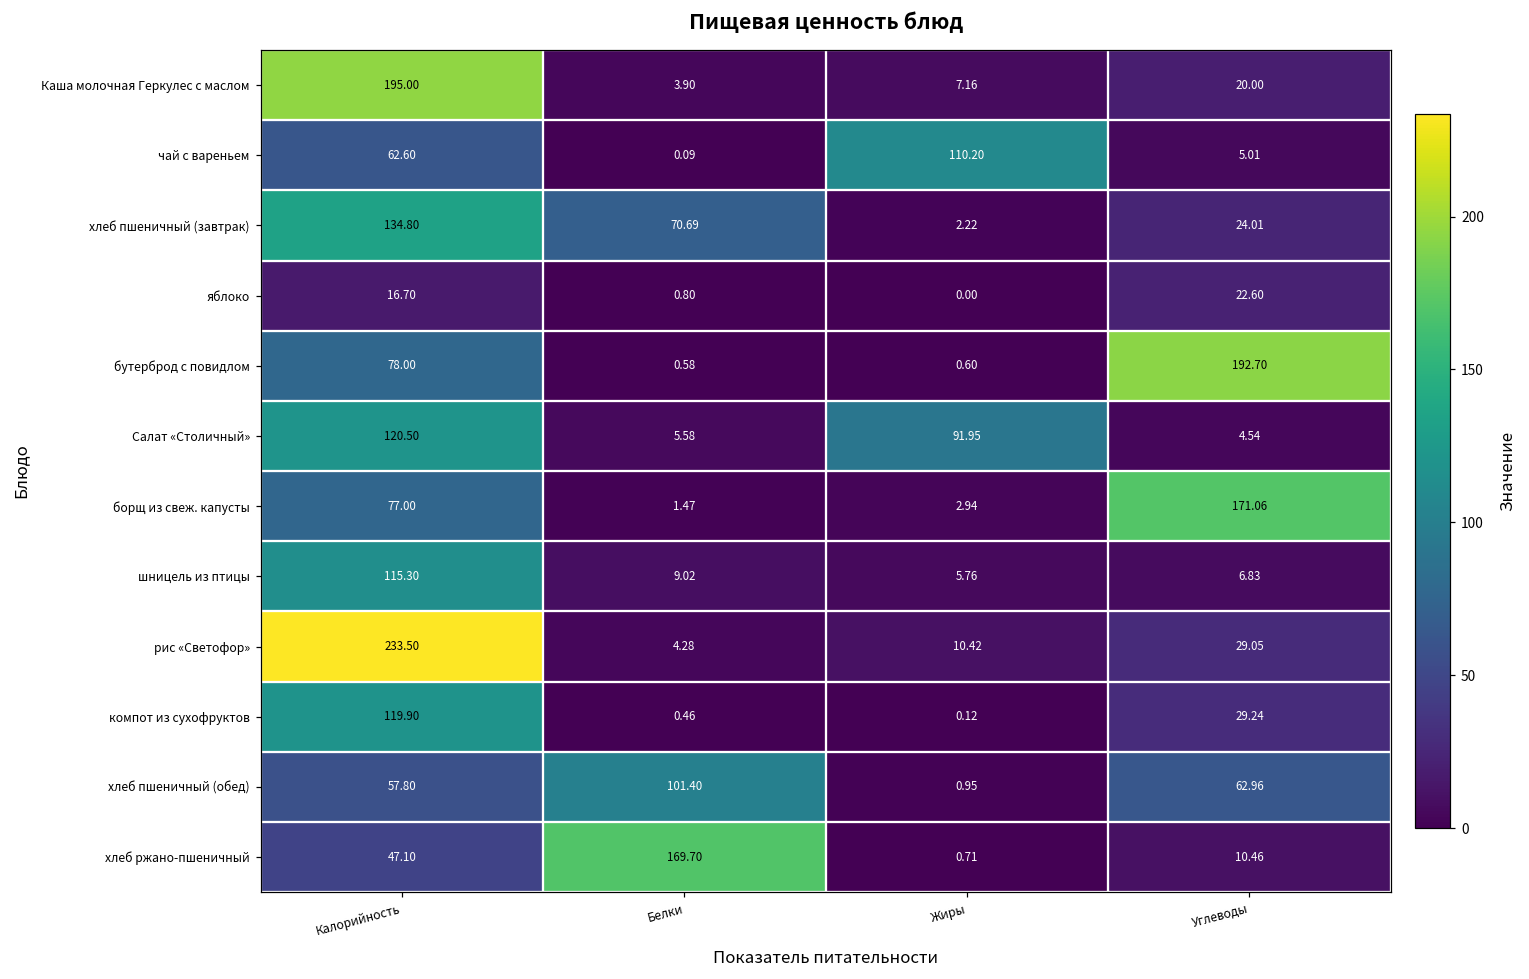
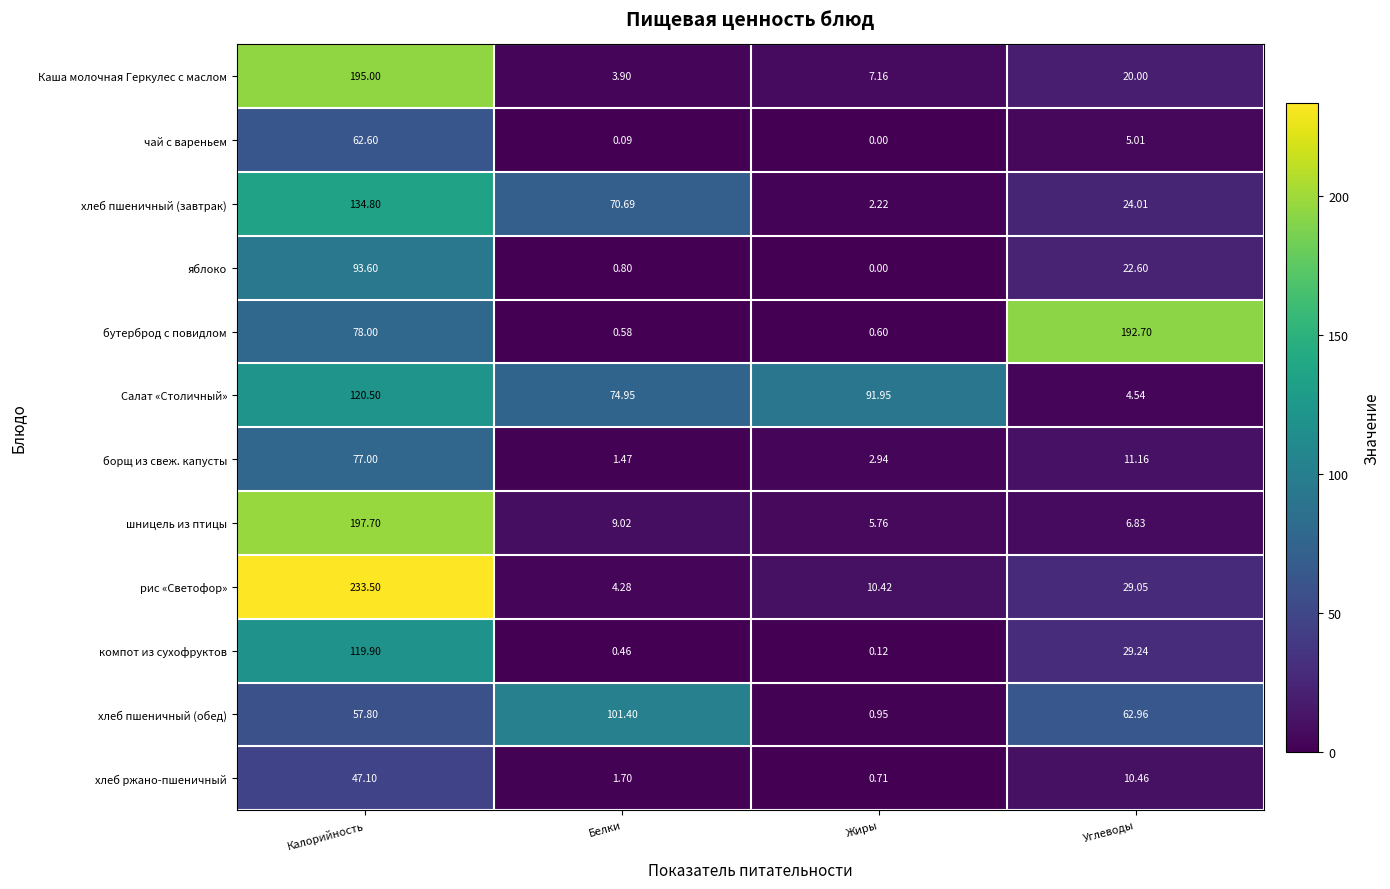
чай с вареньем, Жиры: 110.20 -> 0.00
яблоко, Калорийность: 16.70 -> 93.60
Салат «Столичный», Белки: 5.58 -> 74.95
борщ из свеж. капусты, Углеводы: 171.06 -> 11.16
шницель из птицы, Калорийность: 115.30 -> 197.70
хлеб ржано-пшеничный, Белки: 169.70 -> 1.70
